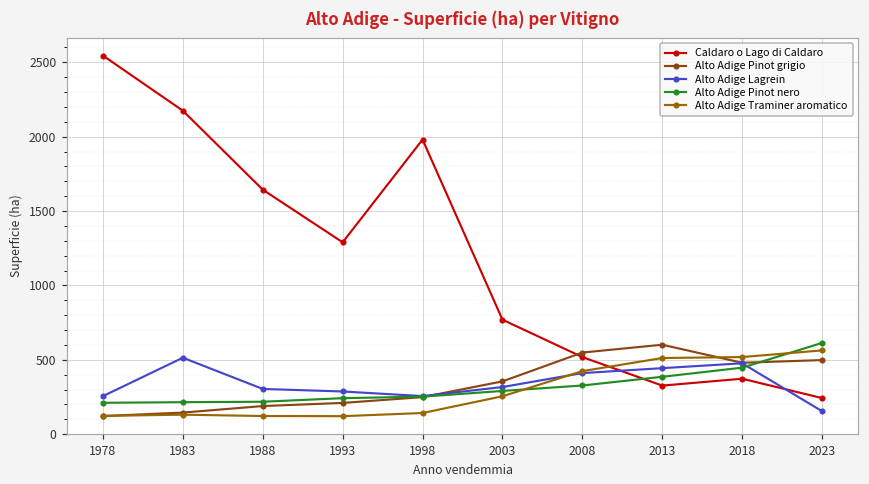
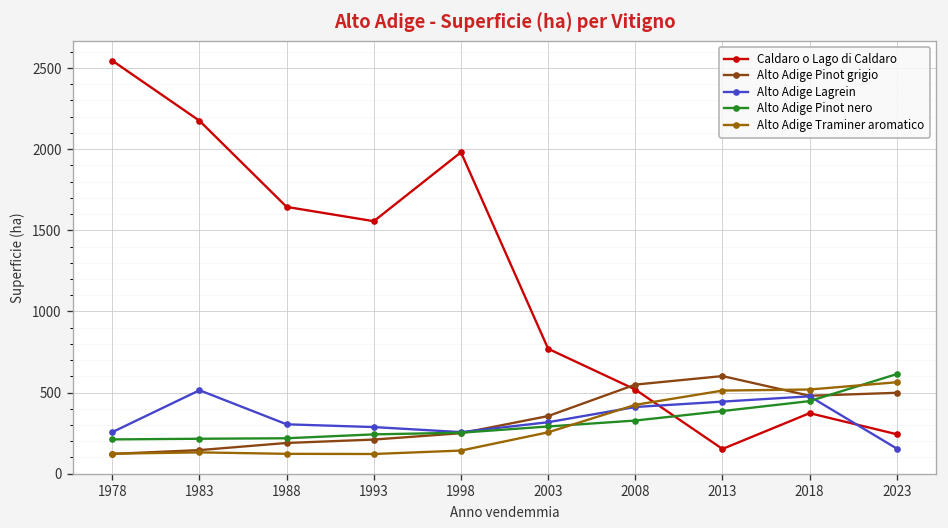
Caldaro o Lago di Caldaro, 1993: 1290 -> 1560
Caldaro o Lago di Caldaro, 2013: 330 -> 150
